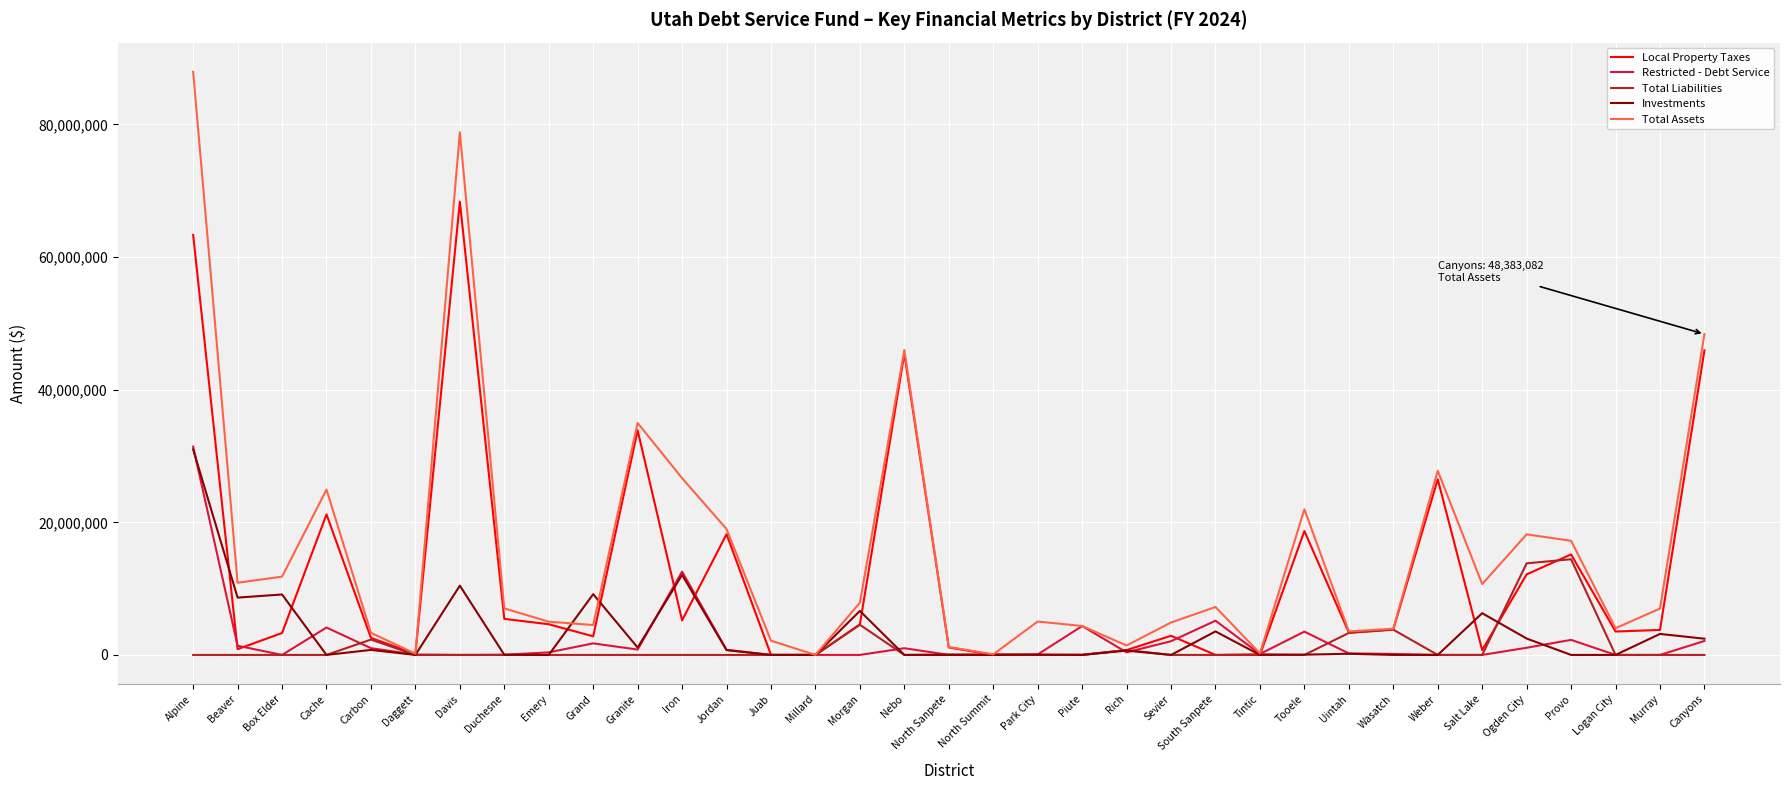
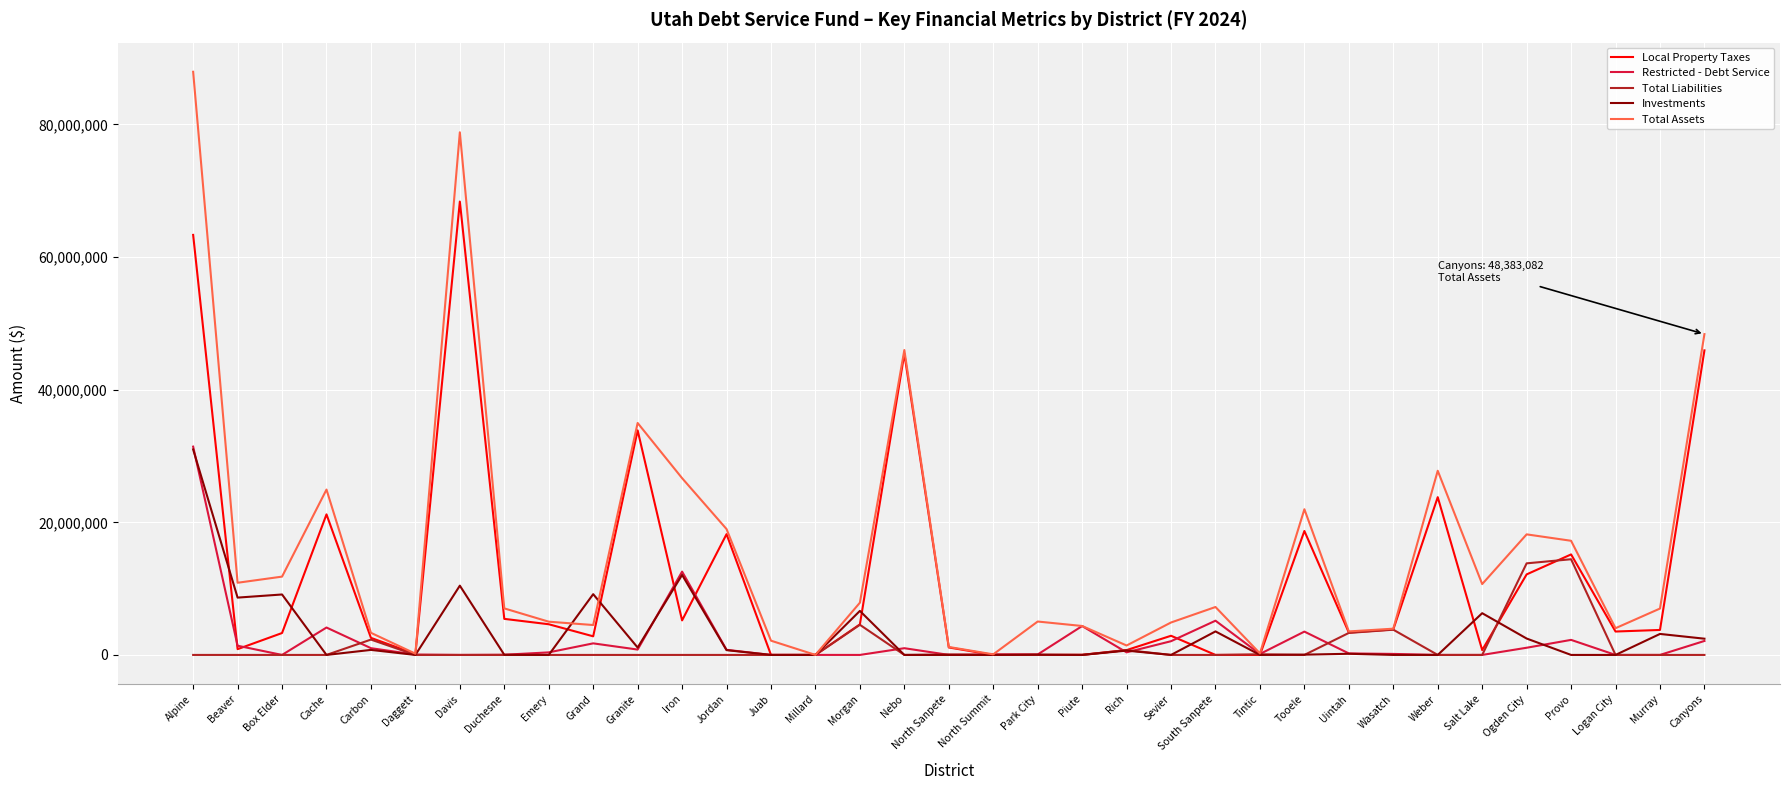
Local Property Taxes, Weber: 26,000,000 -> 24,000,000
